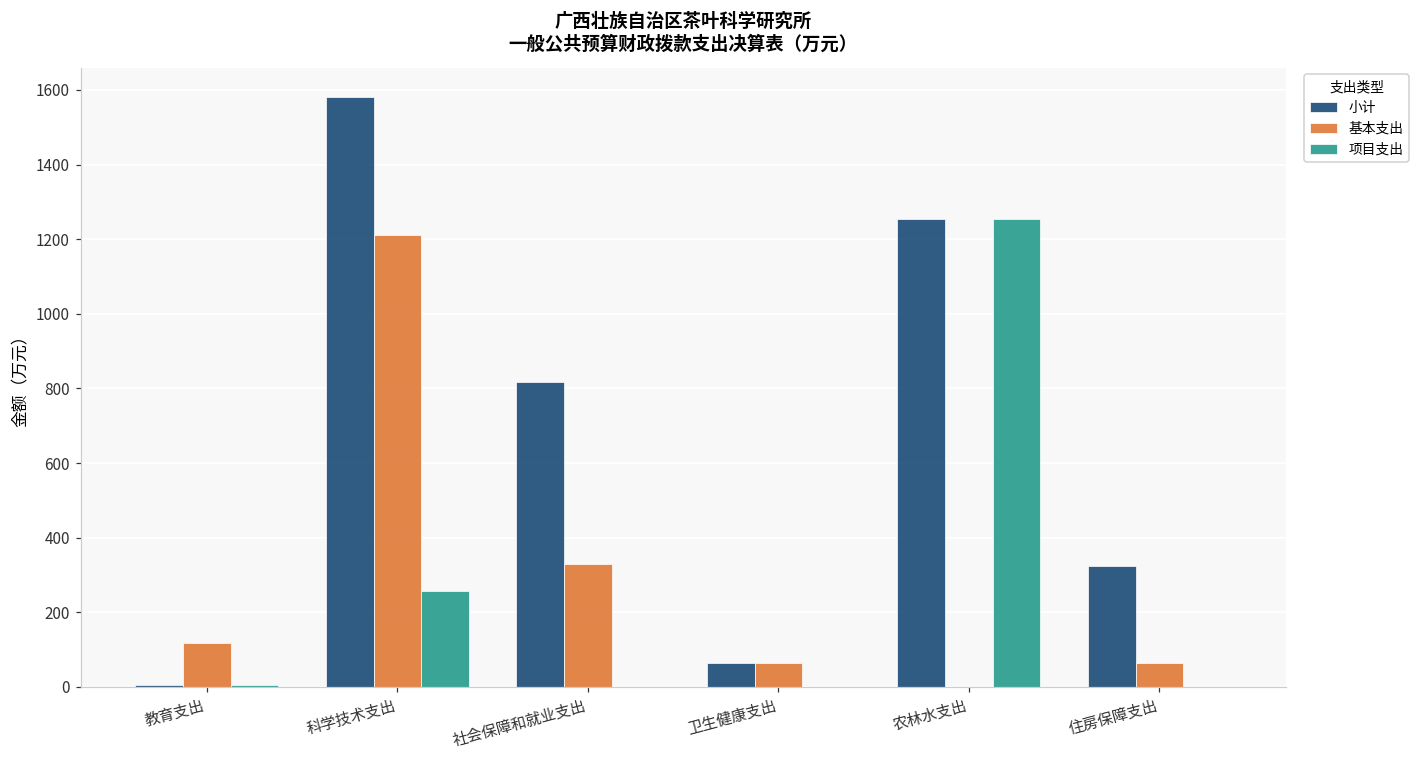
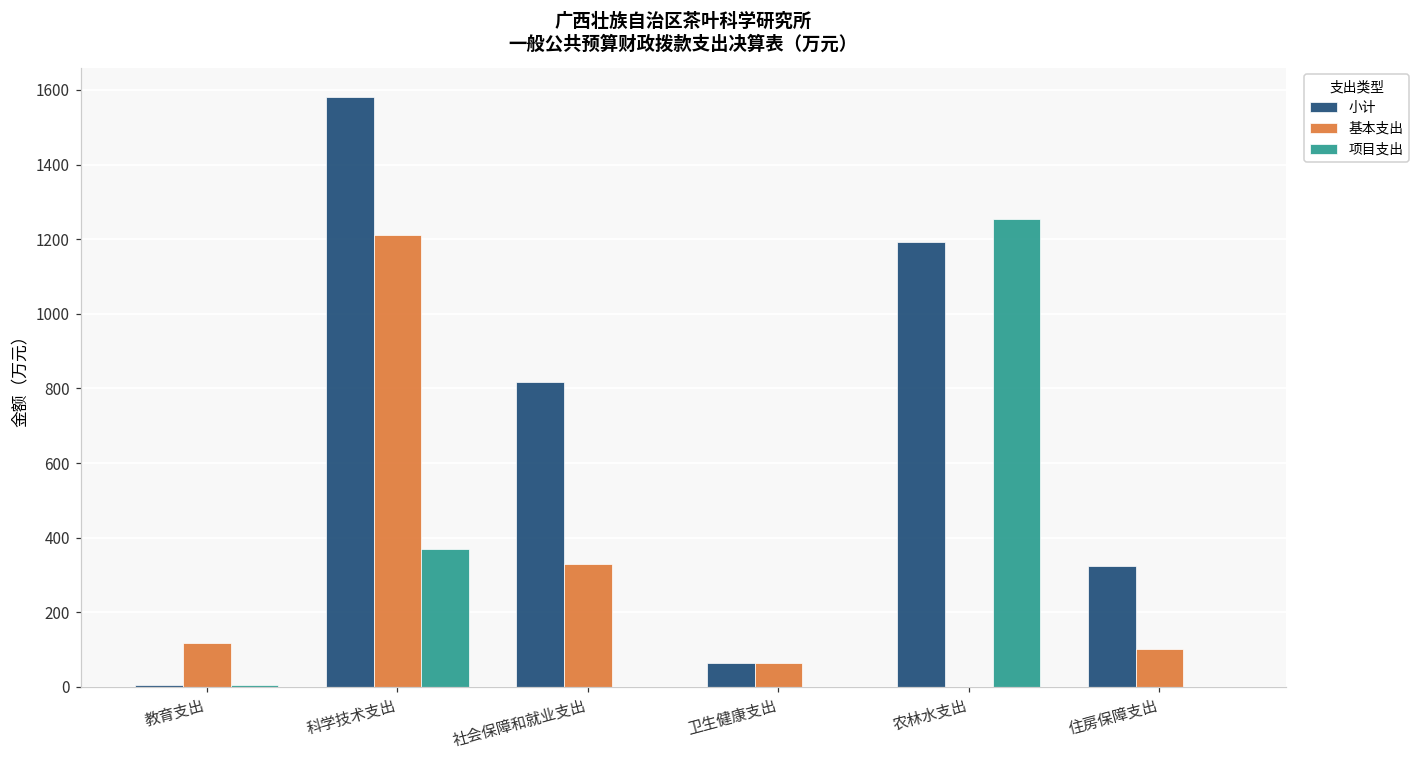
项目支出, 科学技术支出: 260 -> 370
小计, 农林水支出: 1250 -> 1190
基本支出, 住房保障支出: 60 -> 100
